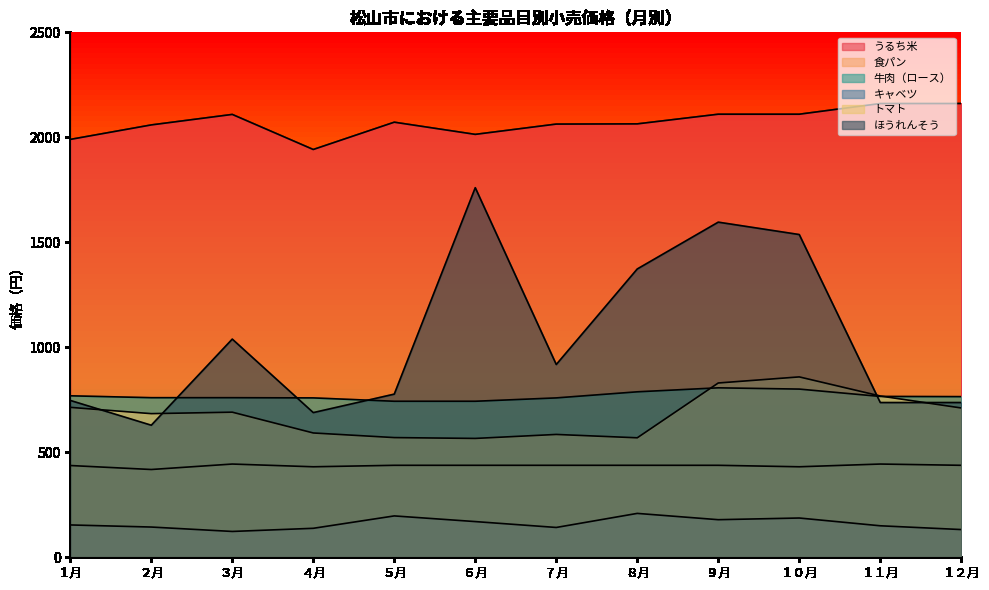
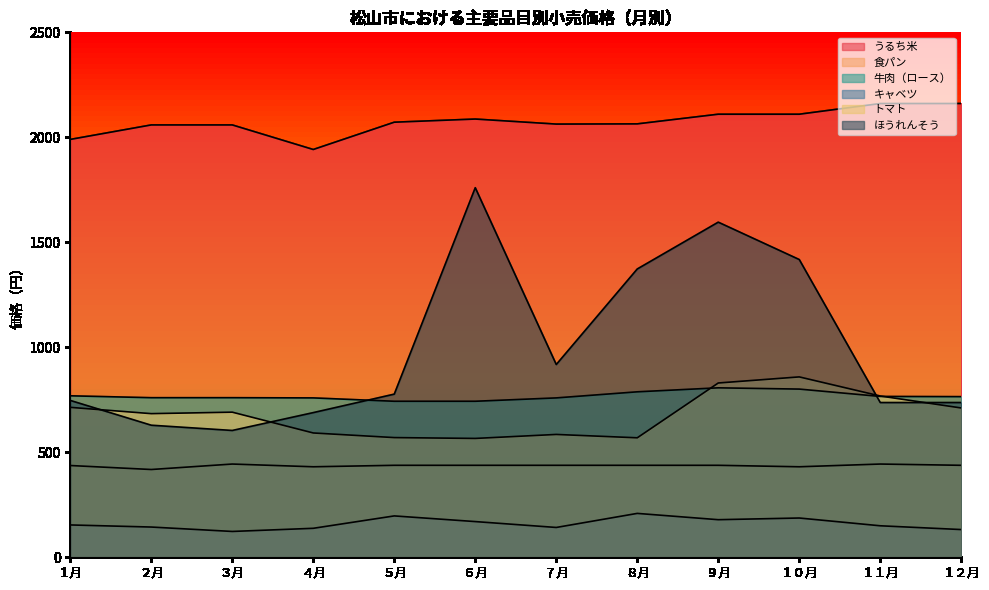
うるち米, ３月: 2110 -> 2060
ほうれんそう, ３月: 1040 -> 600
うるち米, ６月: 2010 -> 2090
ほうれんそう, １０月: 1540 -> 1420
